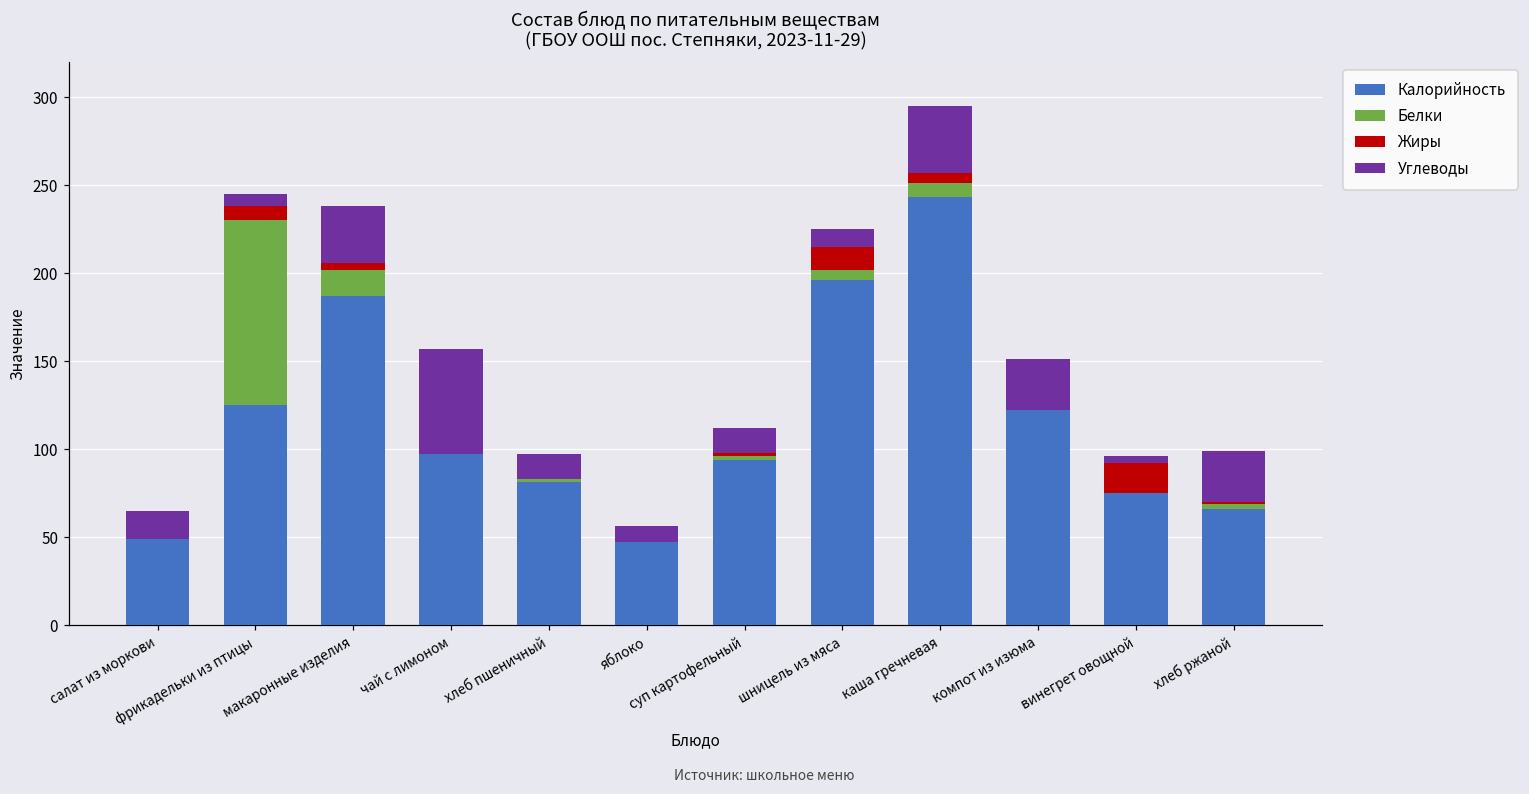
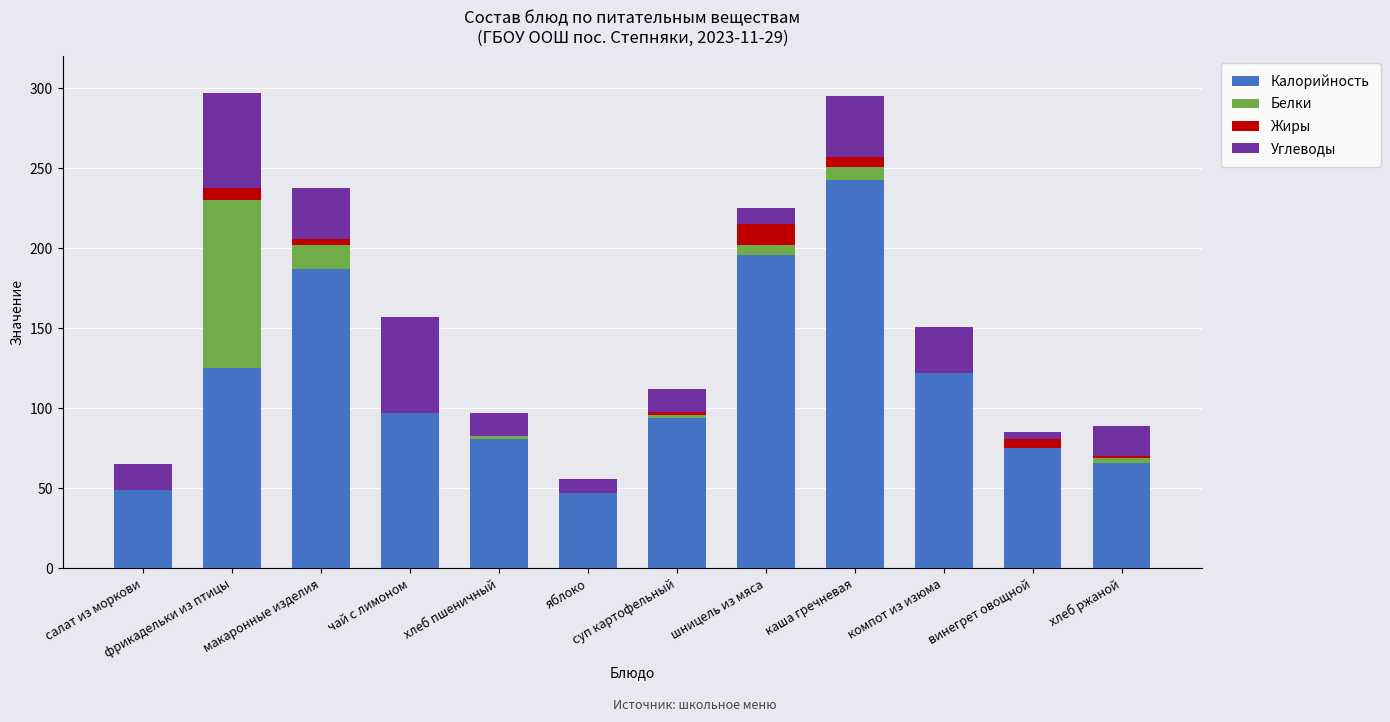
Углеводы, фрикадельки из птицы: 7 -> 59
Жиры, винегрет овощной: 17 -> 6
Углеводы, хлеб ржаной: 29 -> 19
